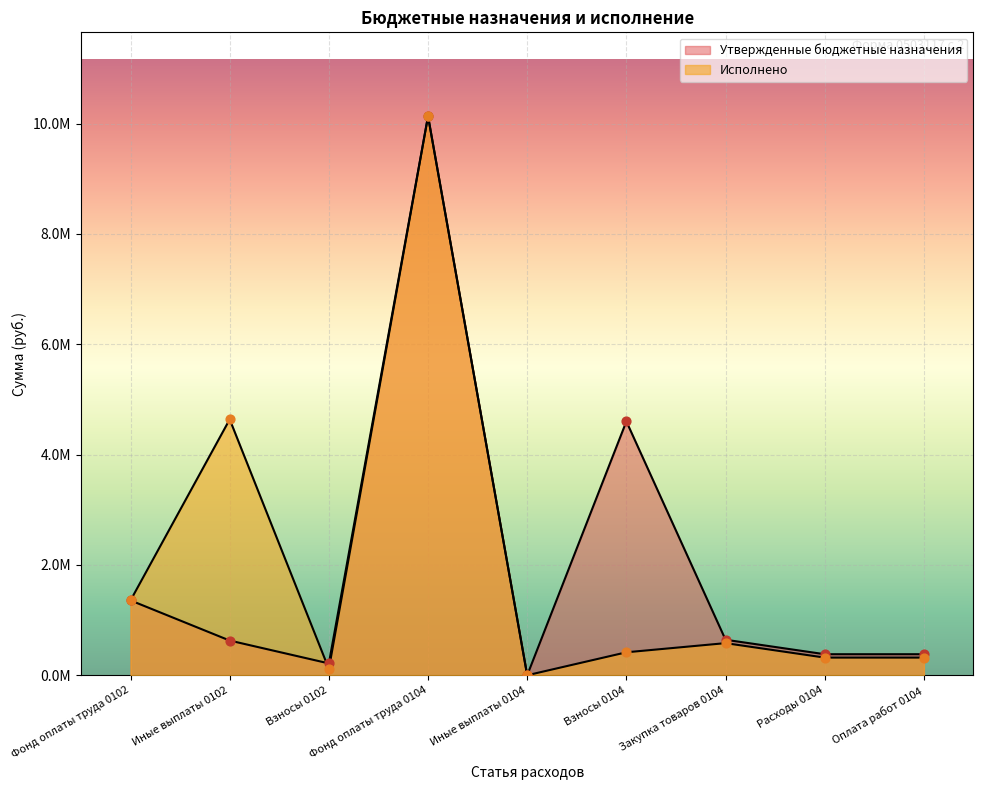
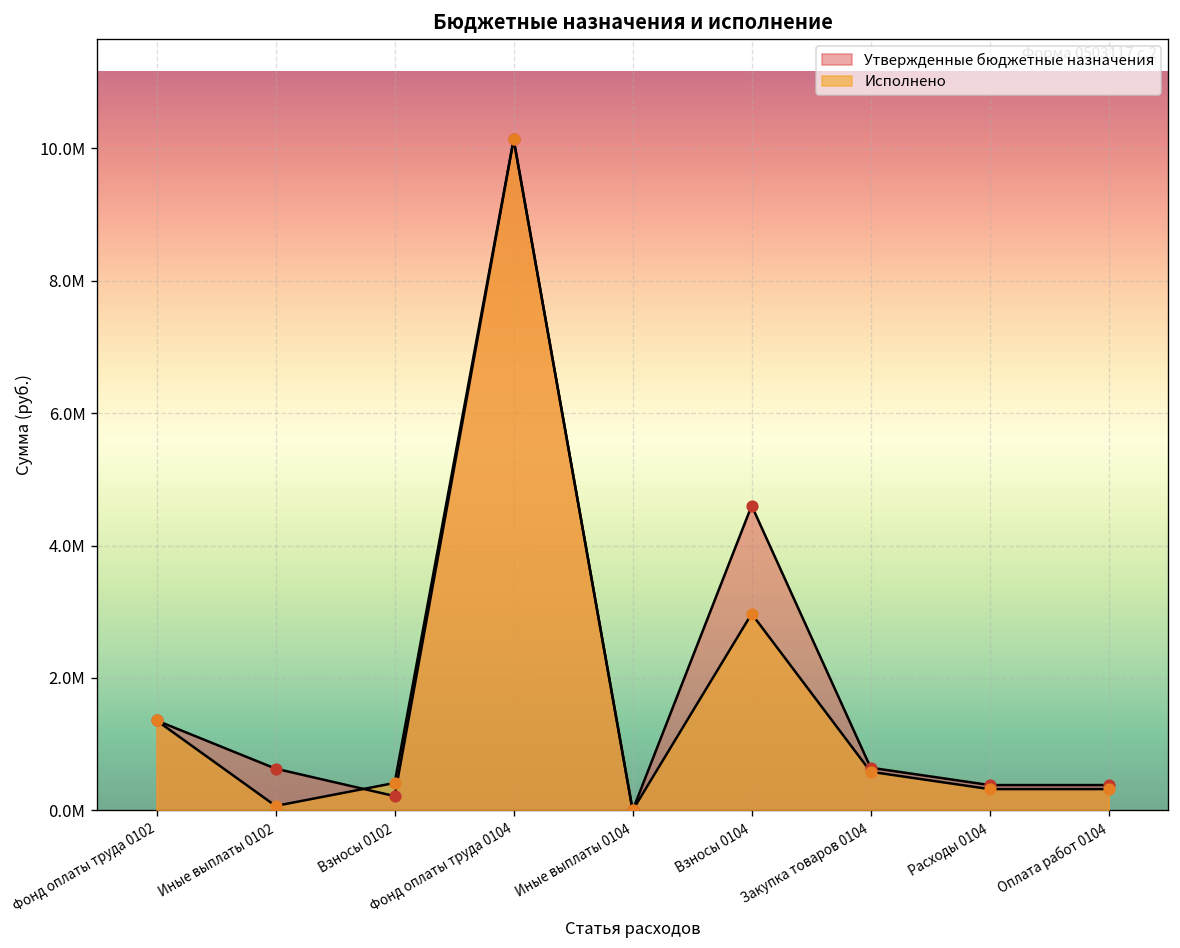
Исполнено, Иные выплаты 0102: 4600000 -> 100000
Исполнено, Взносы 0102: 100000 -> 400000
Исполнено, Взносы 0104: 400000 -> 3000000
